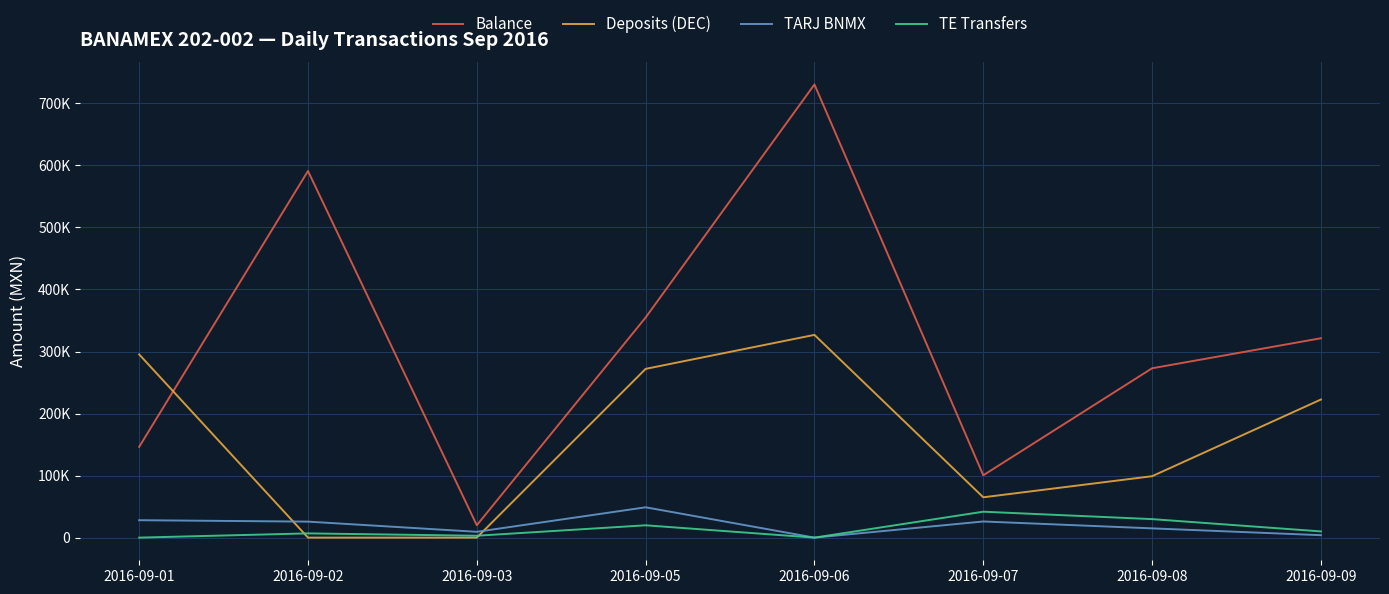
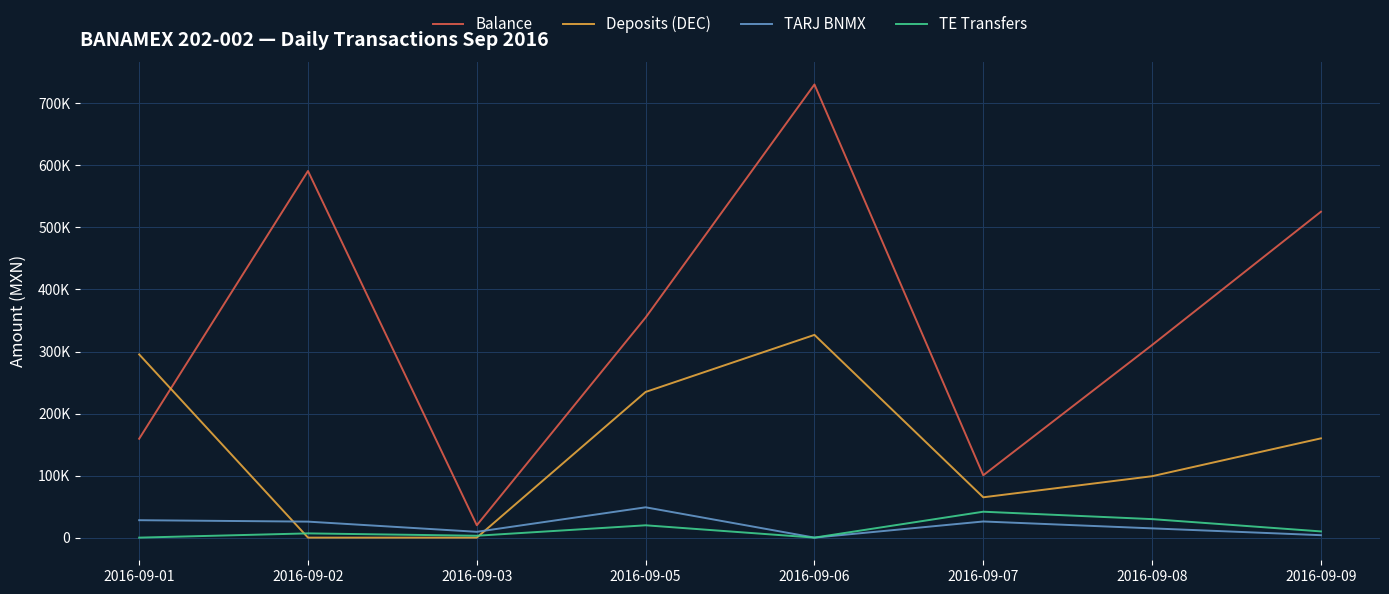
Balance, 2016-09-01: 150000 -> 160000
Deposits (DEC), 2016-09-05: 270000 -> 230000
Balance, 2016-09-08: 270000 -> 310000
Balance, 2016-09-09: 320000 -> 530000
Deposits (DEC), 2016-09-09: 220000 -> 160000
